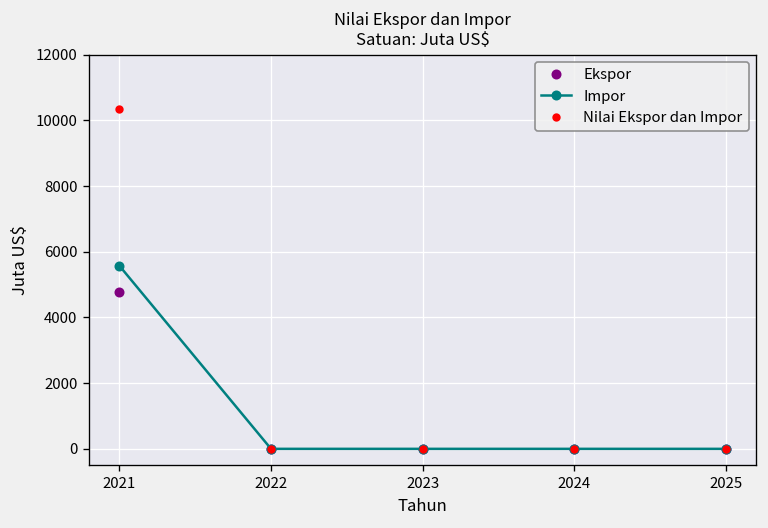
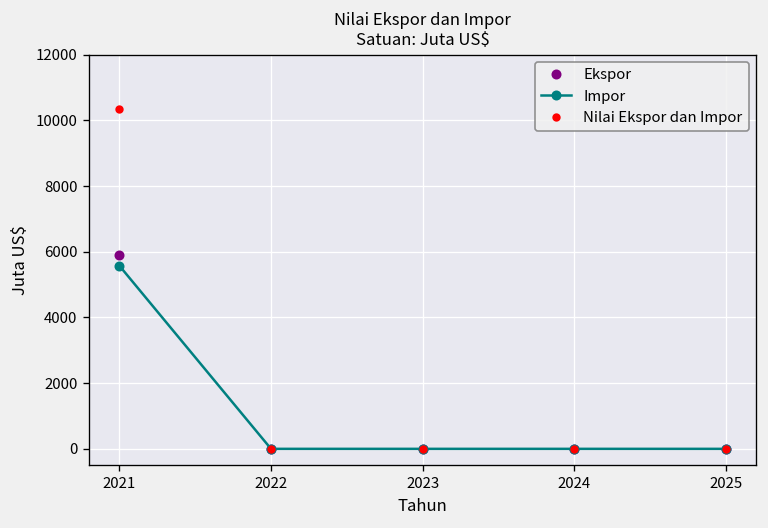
Ekspor, 2021: 4800 -> 5900
